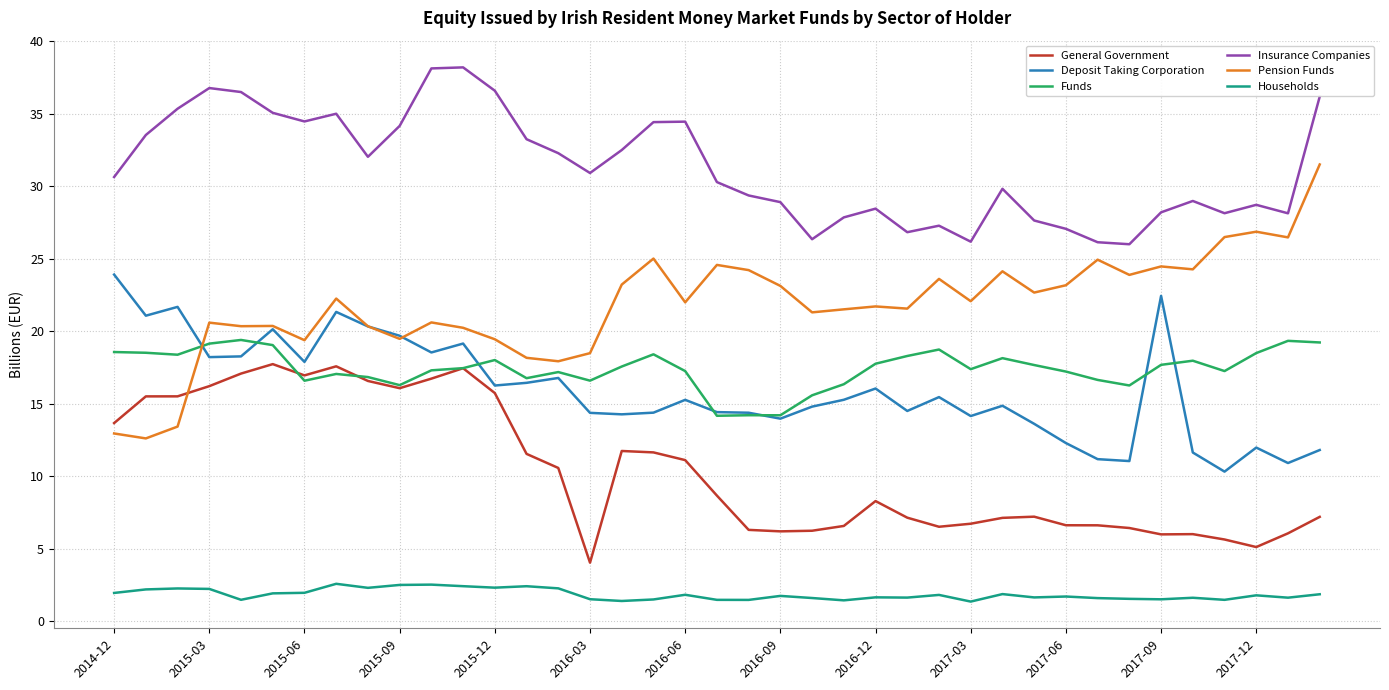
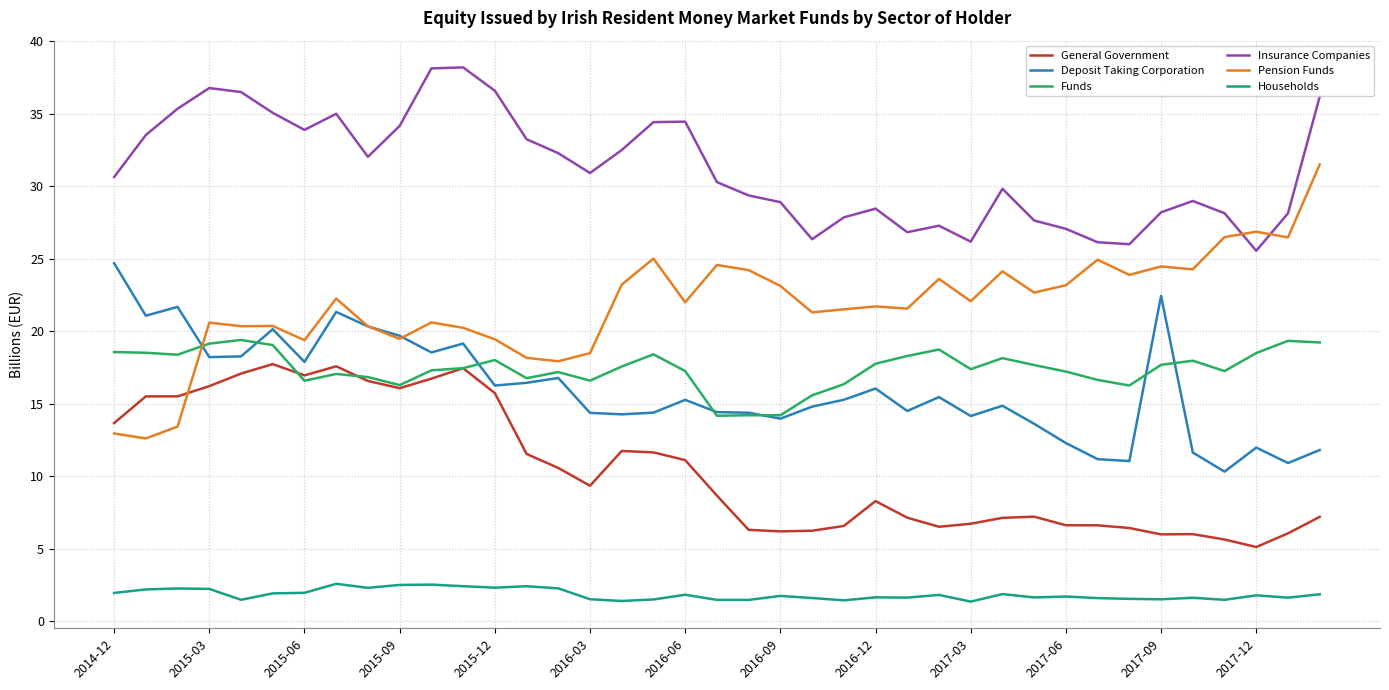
Deposit Taking Corporation, 2014-12: 23.9 -> 24.7
Insurance Companies, 2015-06: 34.5 -> 33.9
General Government, 2016-03: 4.0 -> 9.3
Insurance Companies, 2017-12: 28.7 -> 25.5
